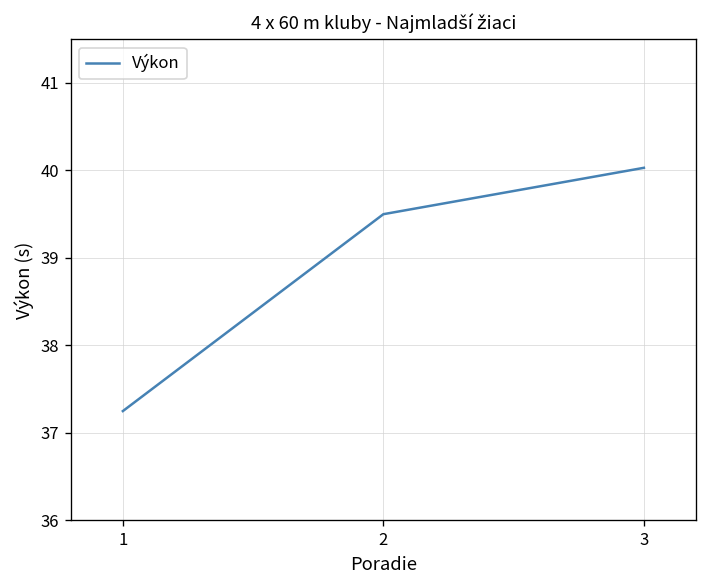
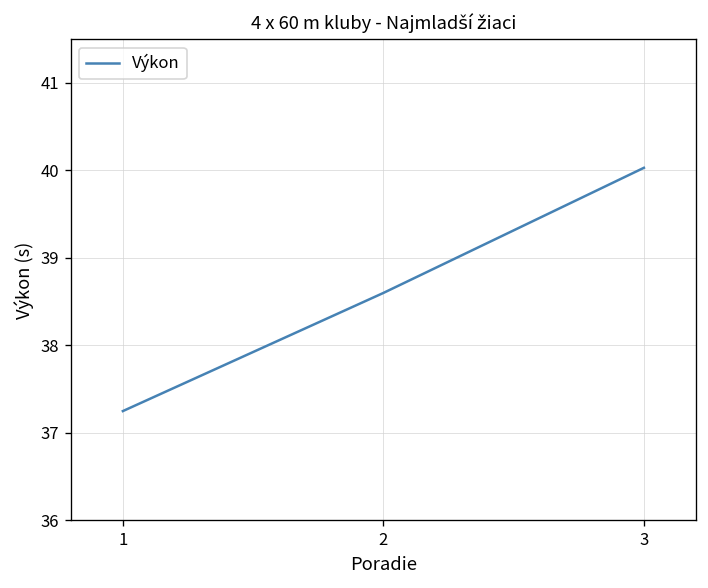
2: 39.5 -> 38.6
